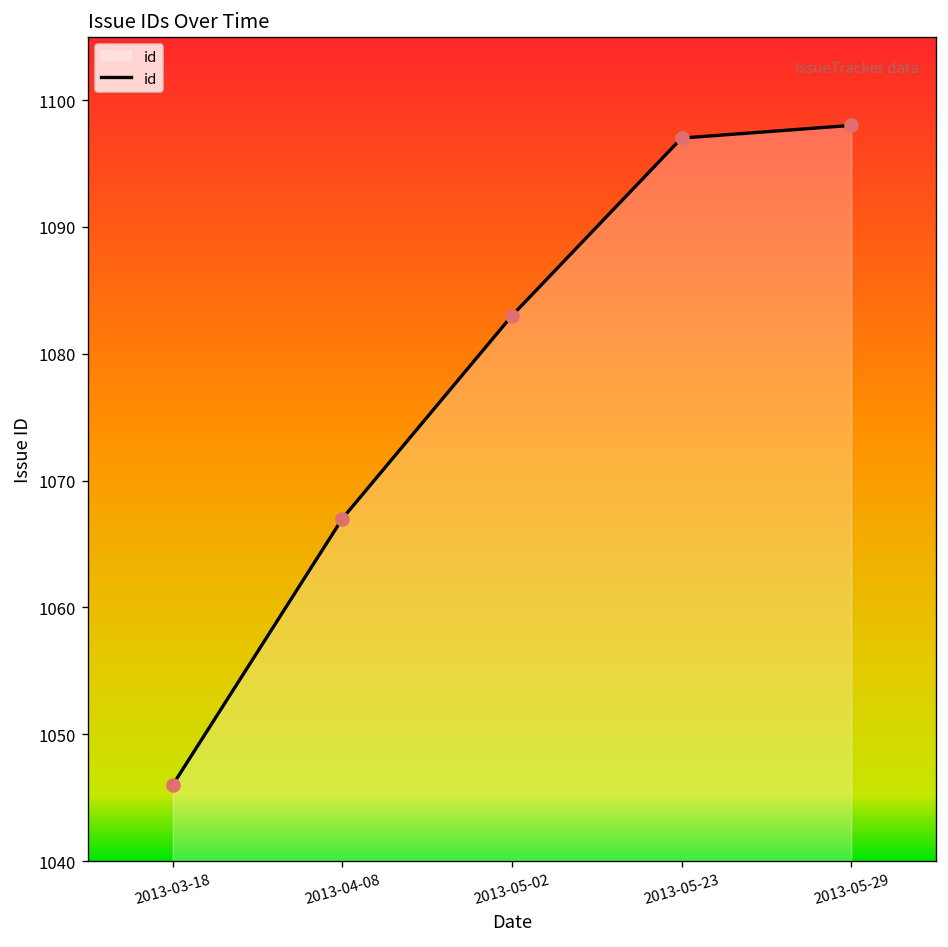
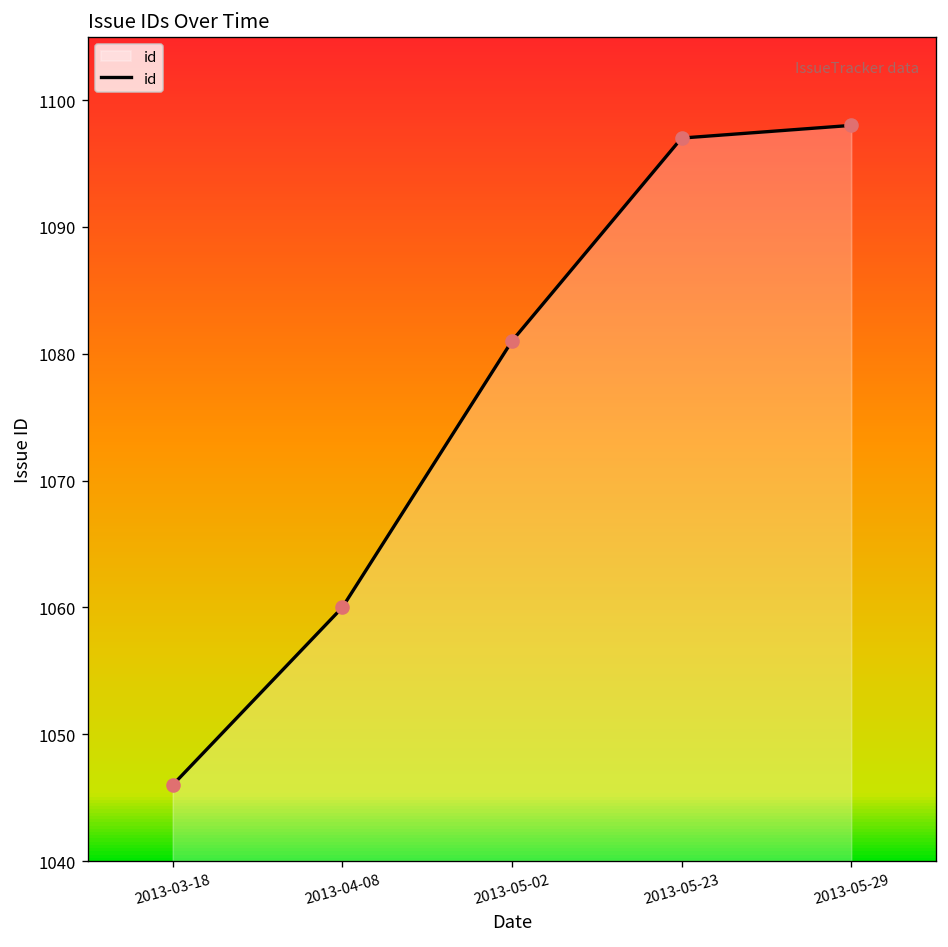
2013-04-08: 1067 -> 1060
2013-05-02: 1083 -> 1081
